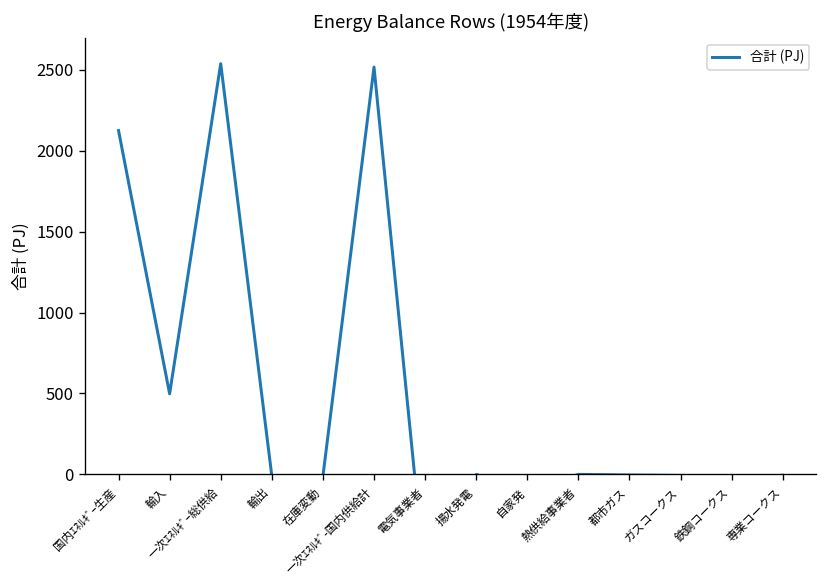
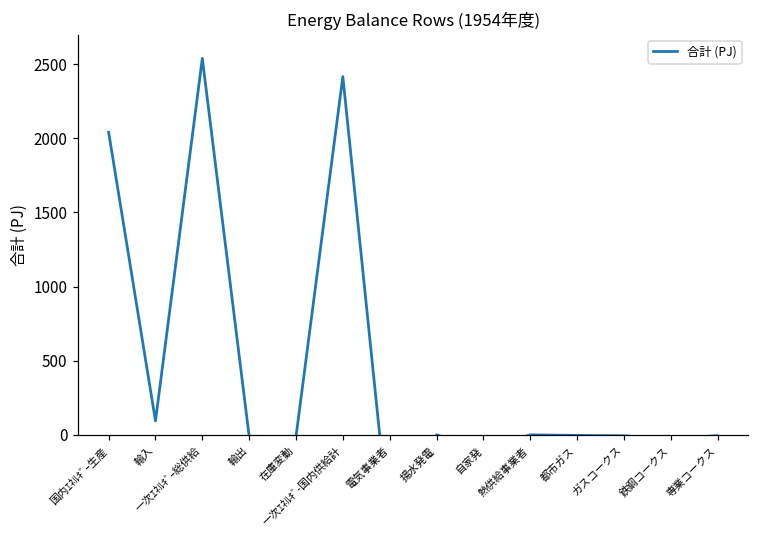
国内ｴﾈﾙｷﾞｰ生産: 2120 -> 2040
輸入: 500 -> 90
一次ｴﾈﾙｷﾞ-国内供給計: 2520 -> 2420
